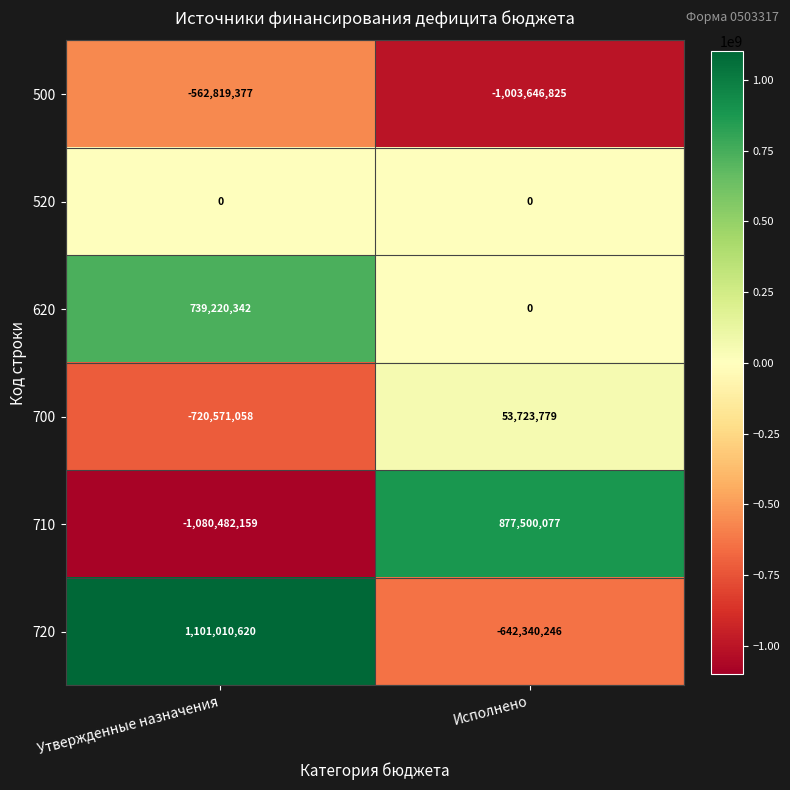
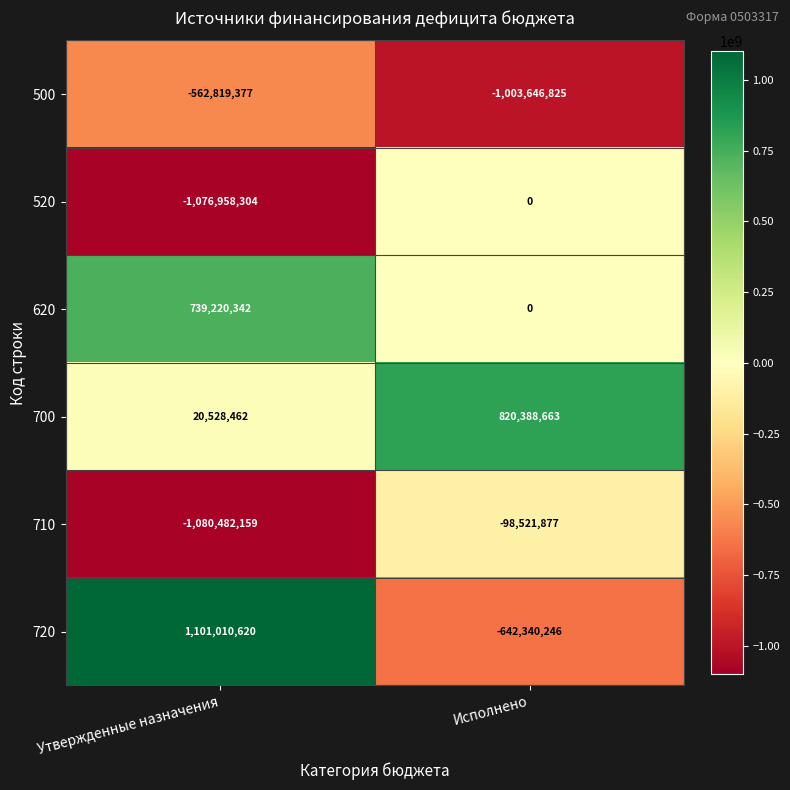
520, Утвержденные назначения: 0 -> -1,076,958,304
700, Утвержденные назначения: -720,571,058 -> 20,528,462
700, Исполнено: 53,723,779 -> 820,388,663
710, Исполнено: 877,500,077 -> -98,521,877
